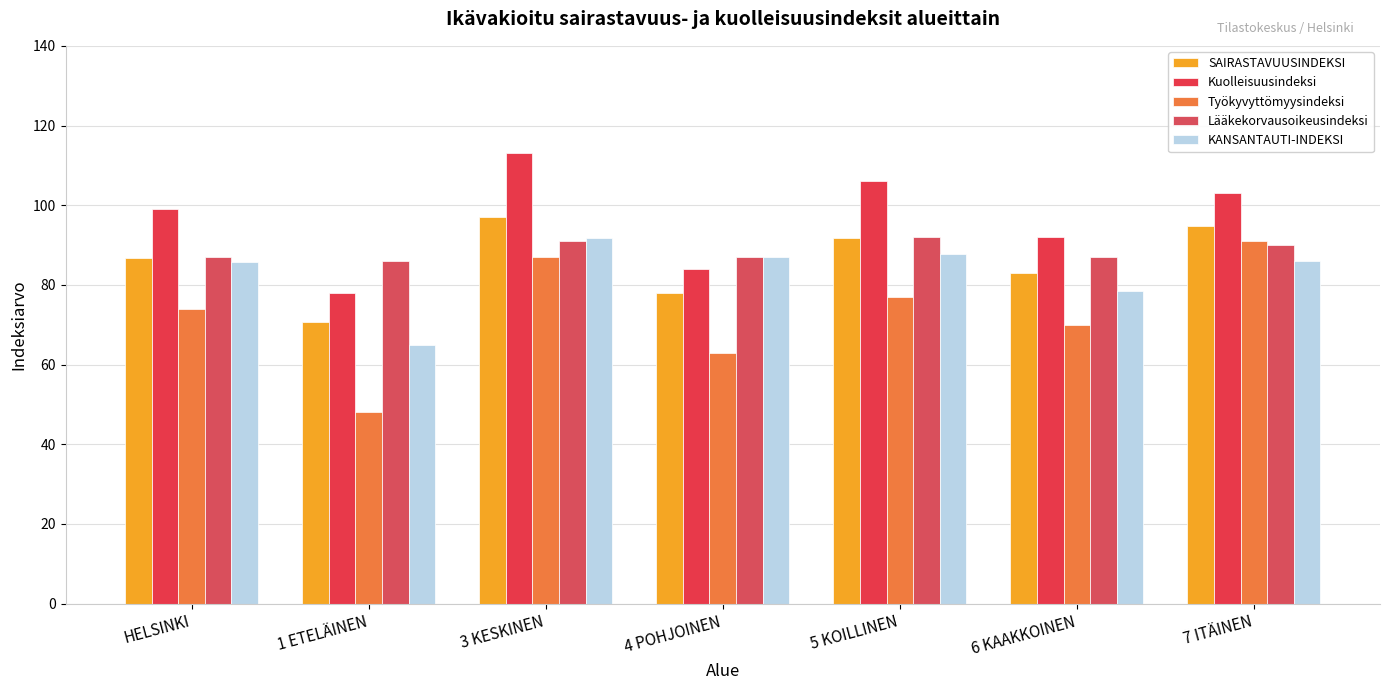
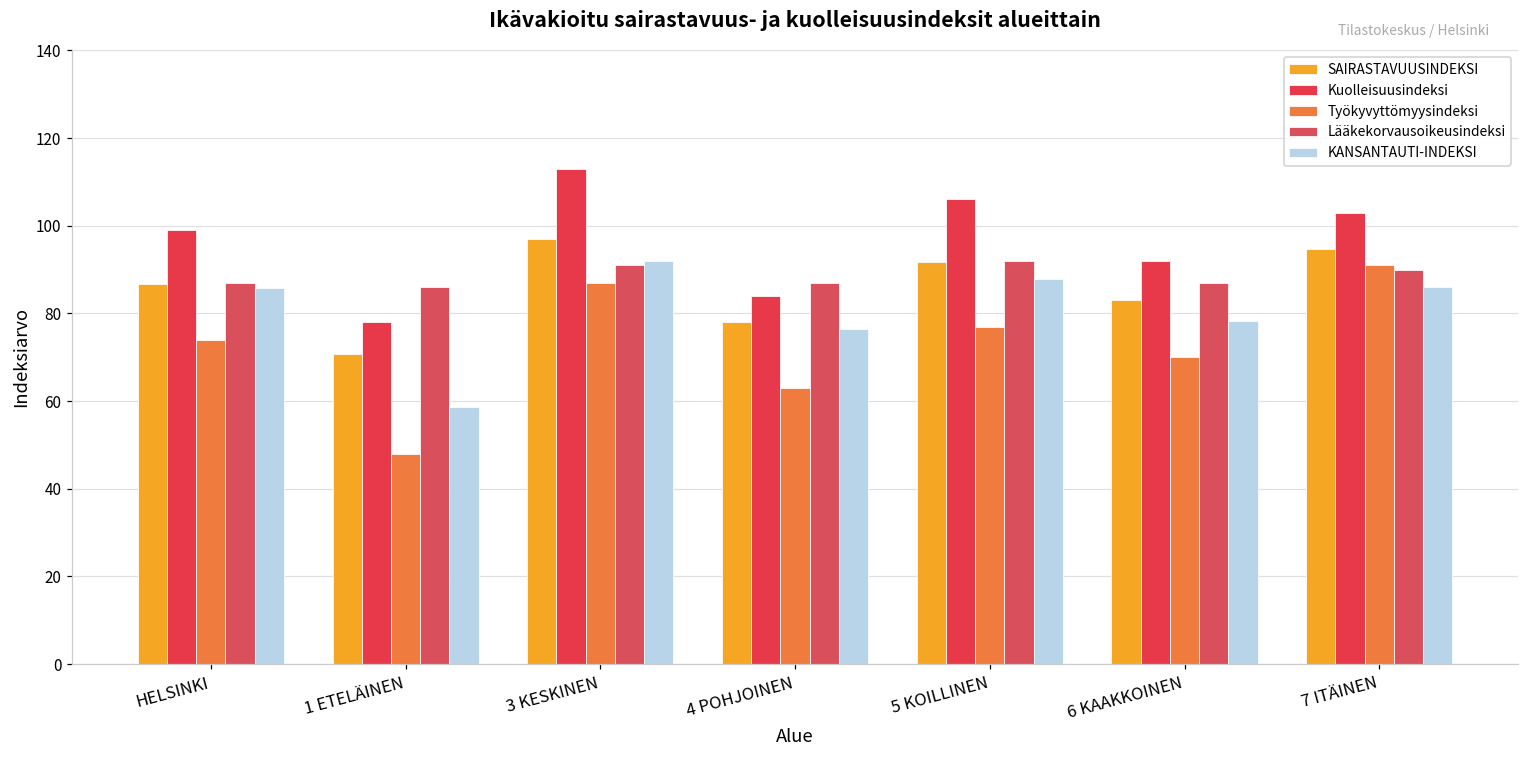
KANSANTAUTI-INDEKSI, 1 ETELÄINEN: 65 -> 59
KANSANTAUTI-INDEKSI, 4 POHJOINEN: 87 -> 76
